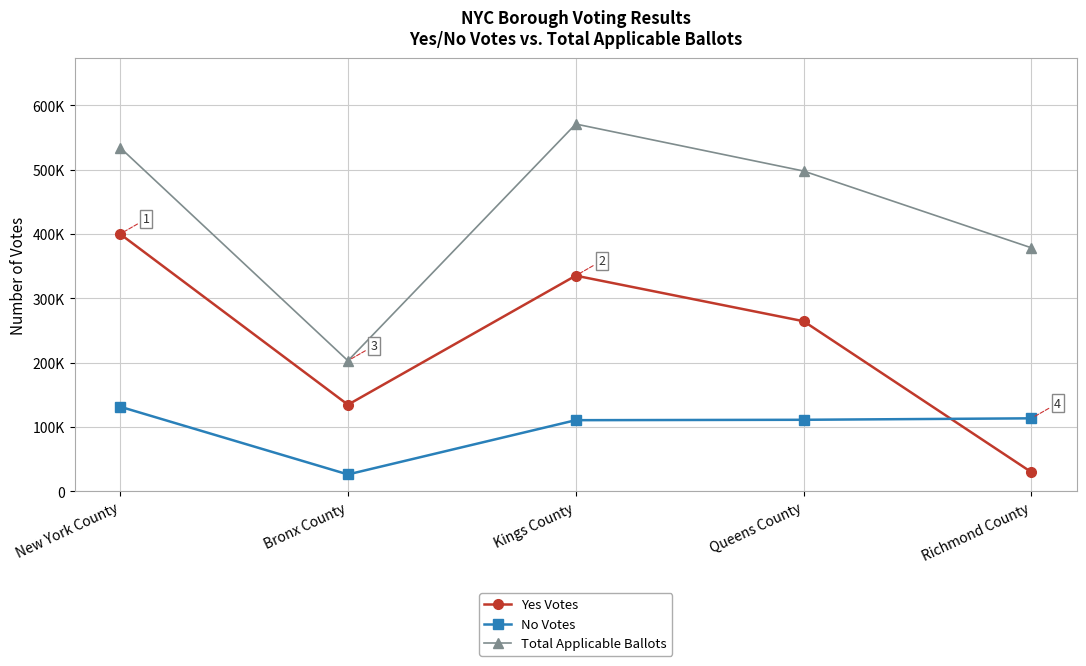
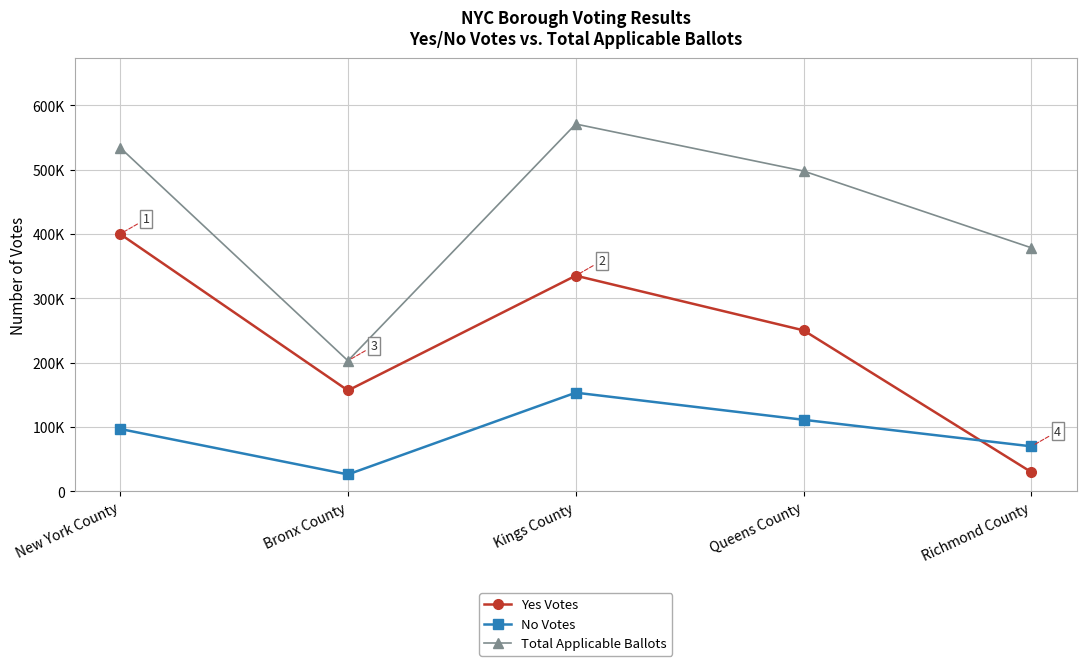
No Votes, New York County: 130000 -> 100000
Yes Votes, Bronx County: 130000 -> 160000
No Votes, Kings County: 110000 -> 150000
Yes Votes, Queens County: 260000 -> 250000
No Votes, Richmond County: 110000 -> 70000
